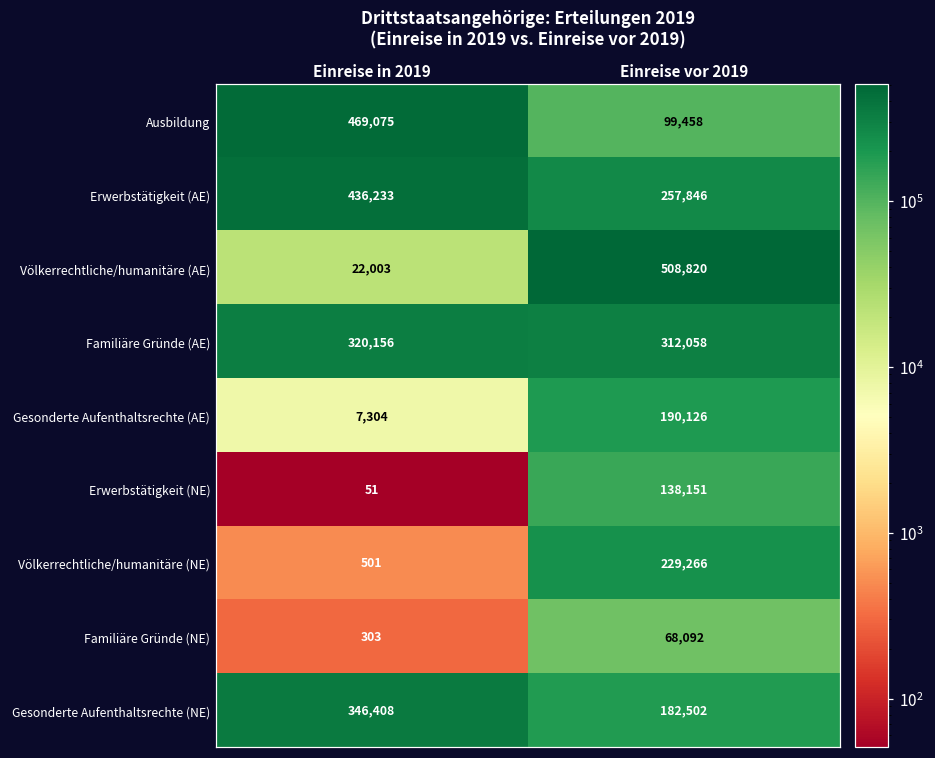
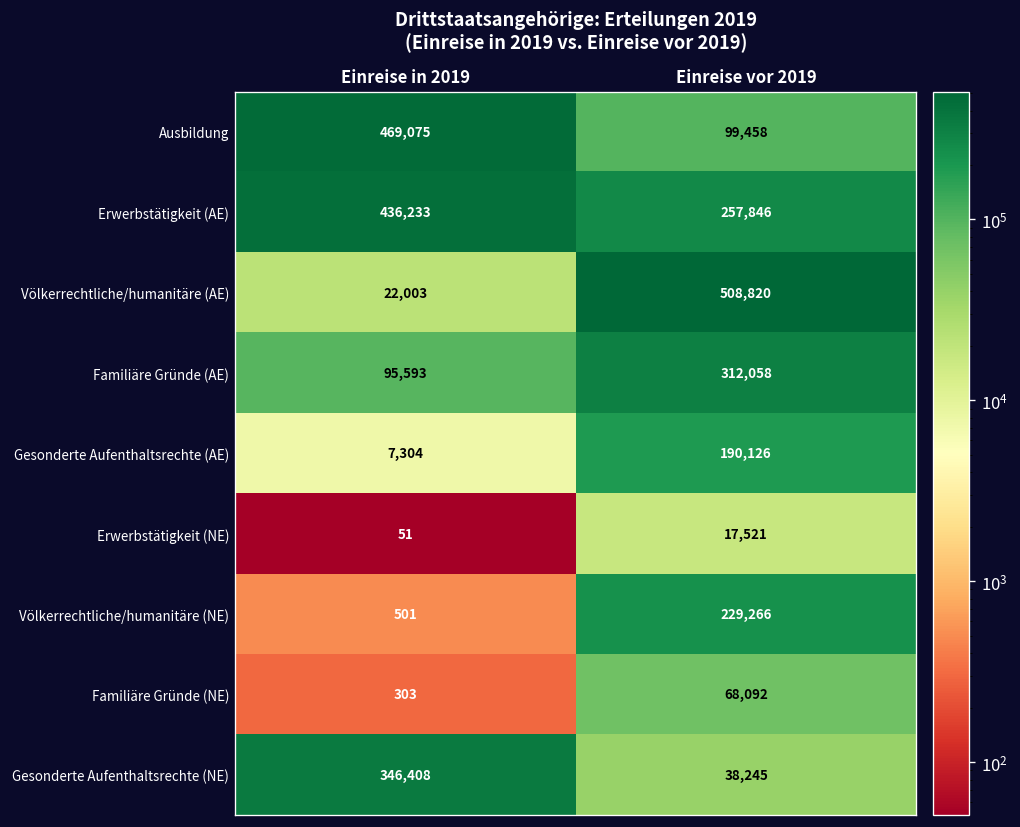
Familiäre Gründe (AE), Einreise in 2019: 320,156 -> 95,593
Erwerbstätigkeit (NE), Einreise vor 2019: 138,151 -> 17,521
Gesonderte Aufenthaltsrechte (NE), Einreise vor 2019: 182,502 -> 38,245
